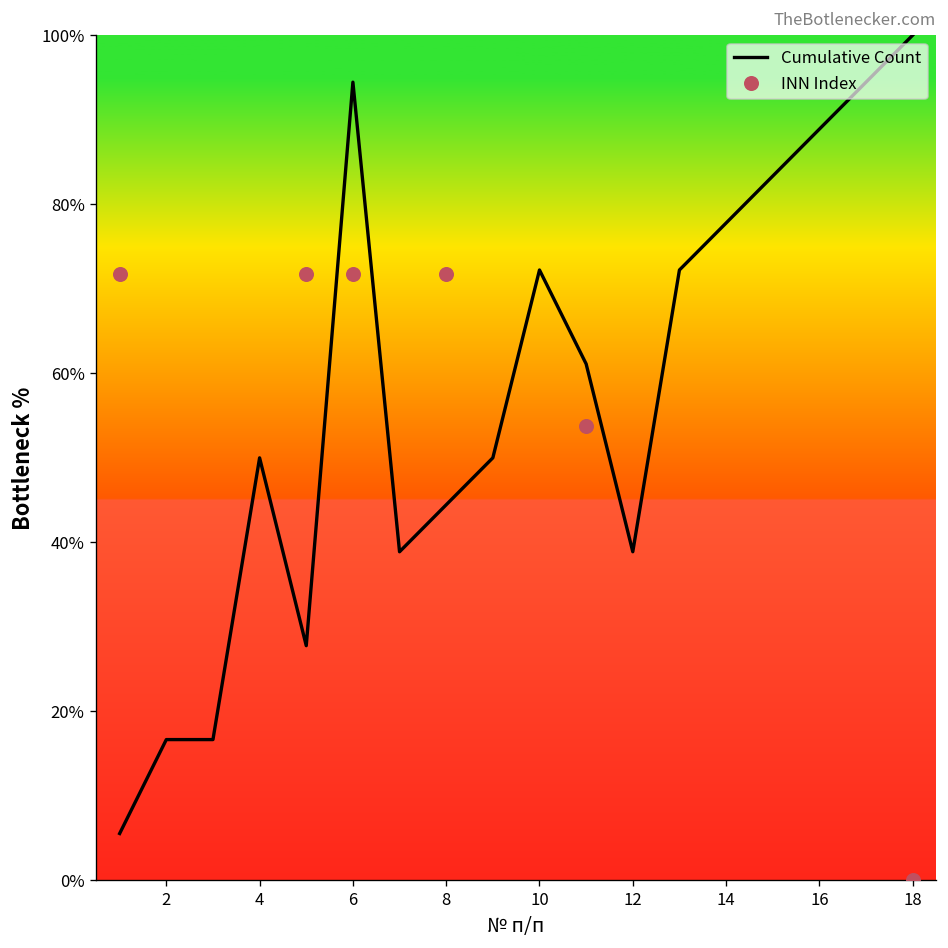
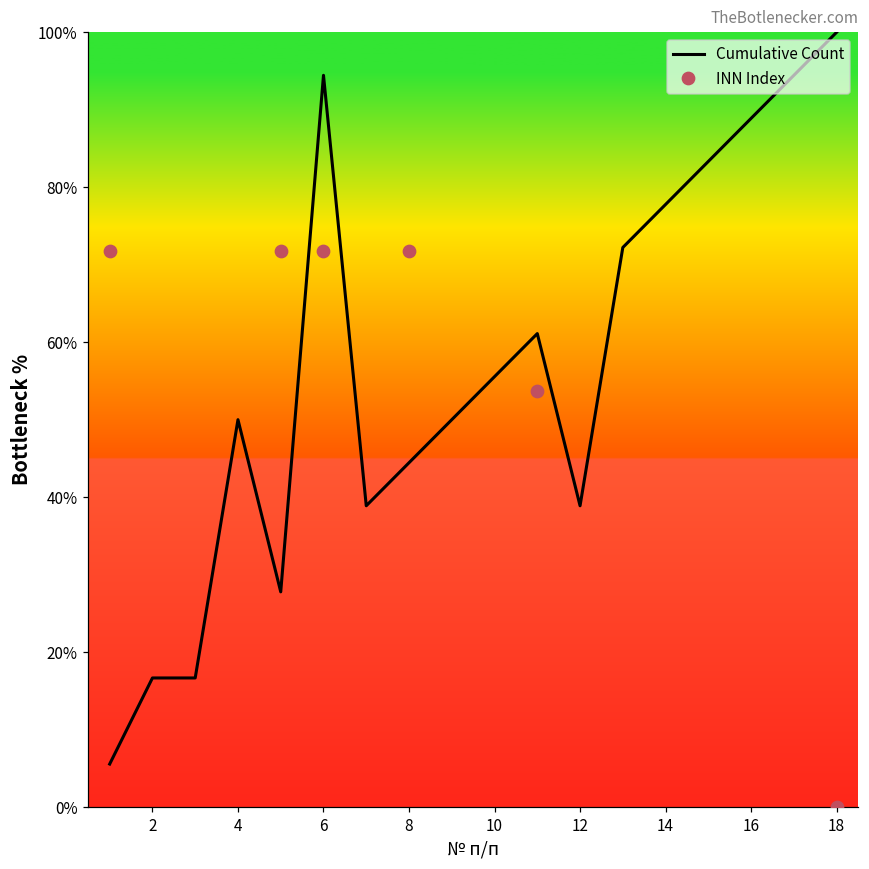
Cumulative Count, 10: 72% -> 56%
